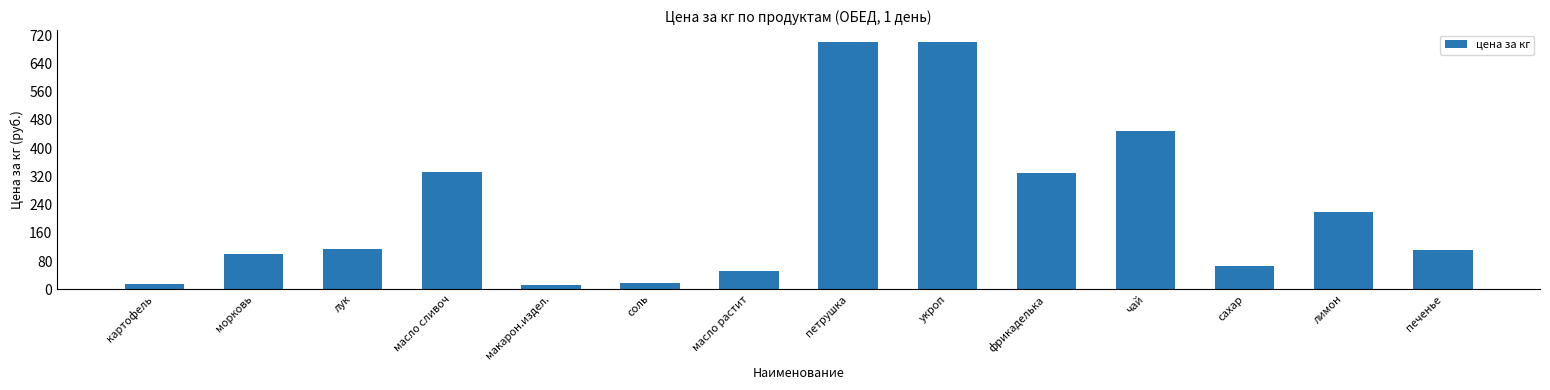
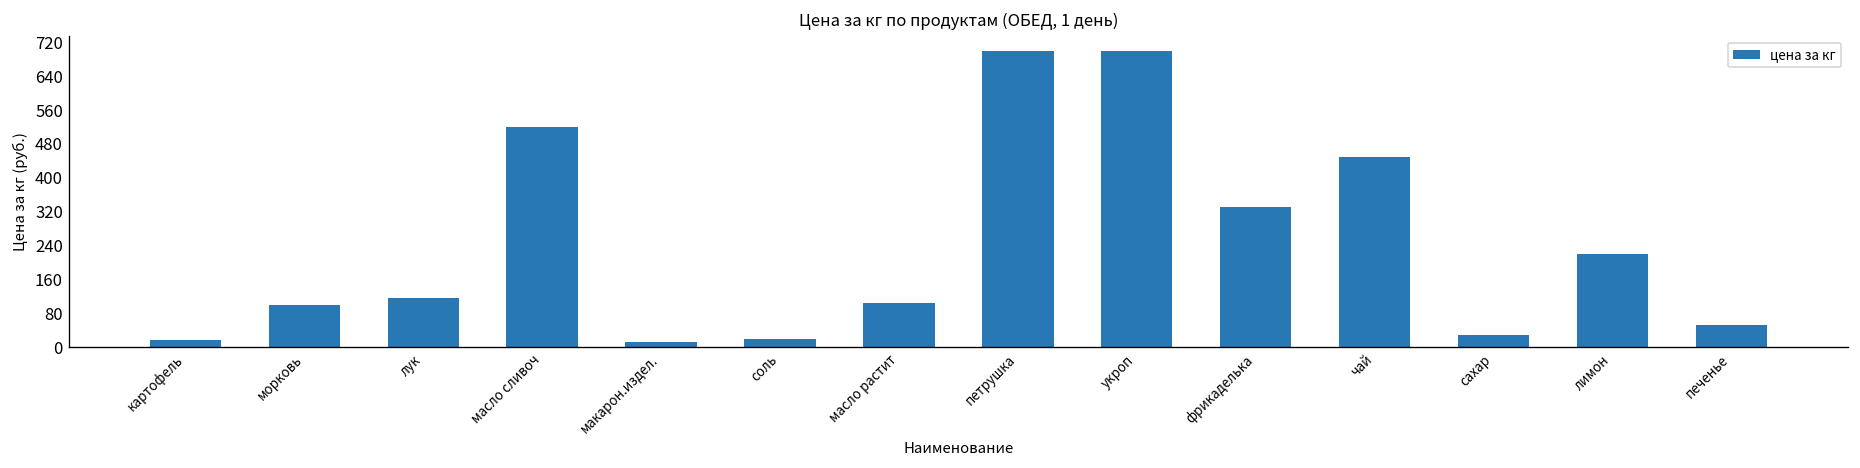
масло сливоч: 330 -> 520
масло растит: 50 -> 110
сахар: 70 -> 30
печенье: 110 -> 50
